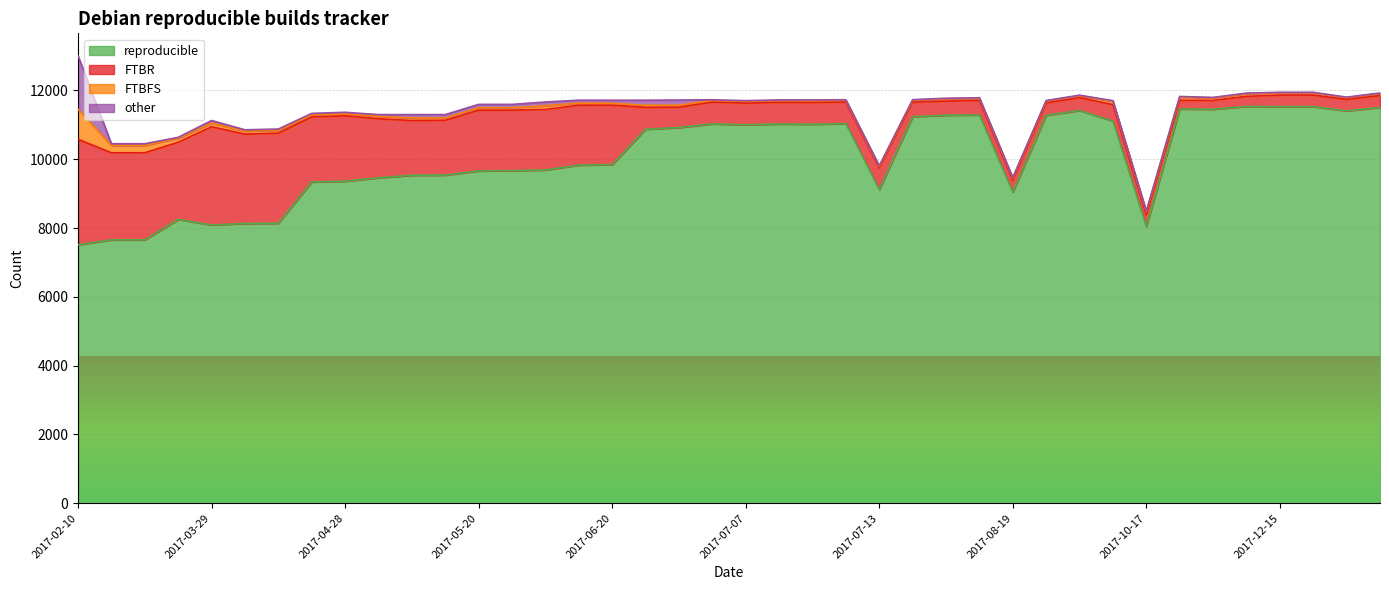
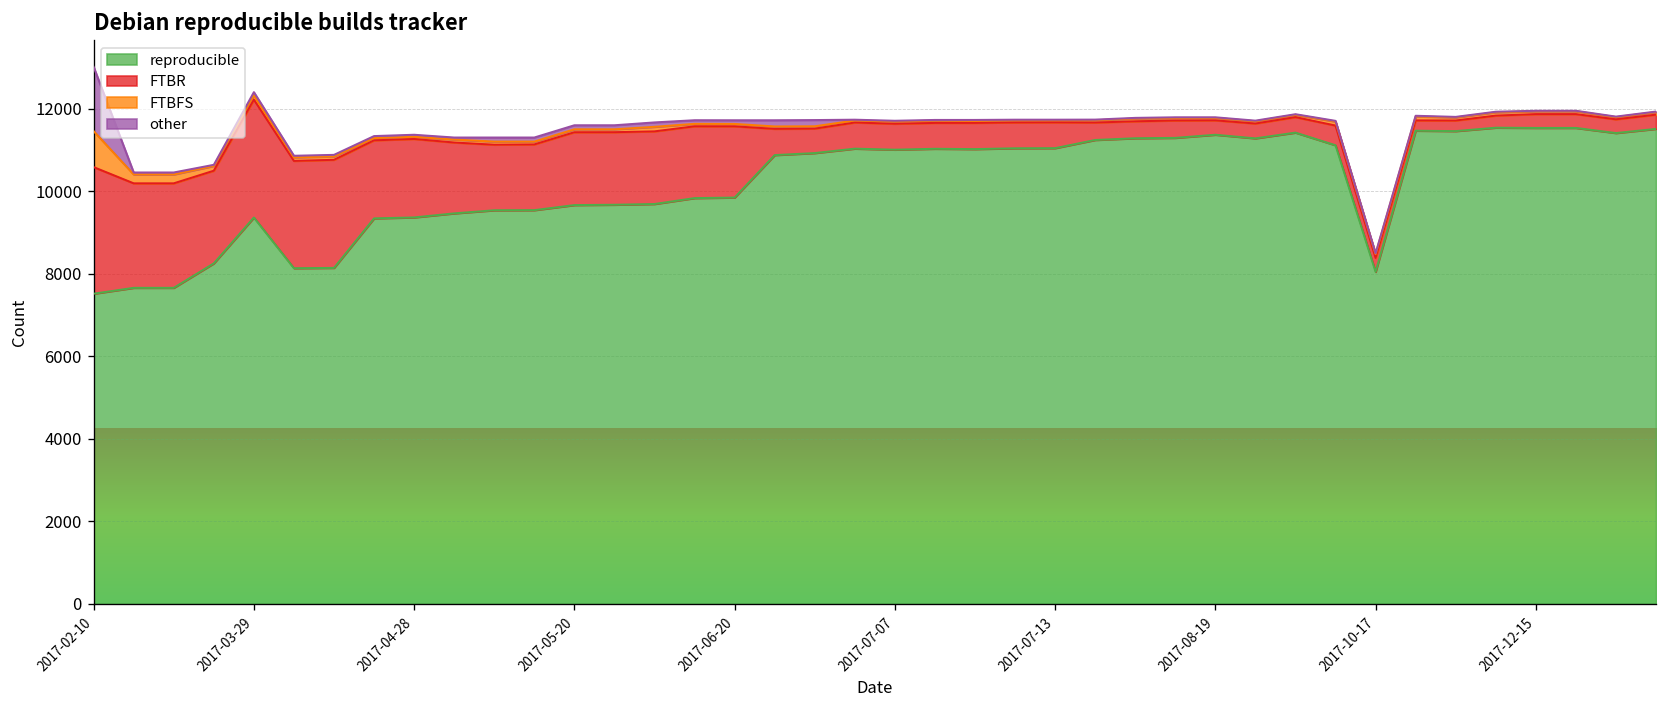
reproducible, 2017-03-29: 8100 -> 9400
reproducible, 2017-07-13: 9100 -> 11000
reproducible, 2017-08-19: 9000 -> 11400
